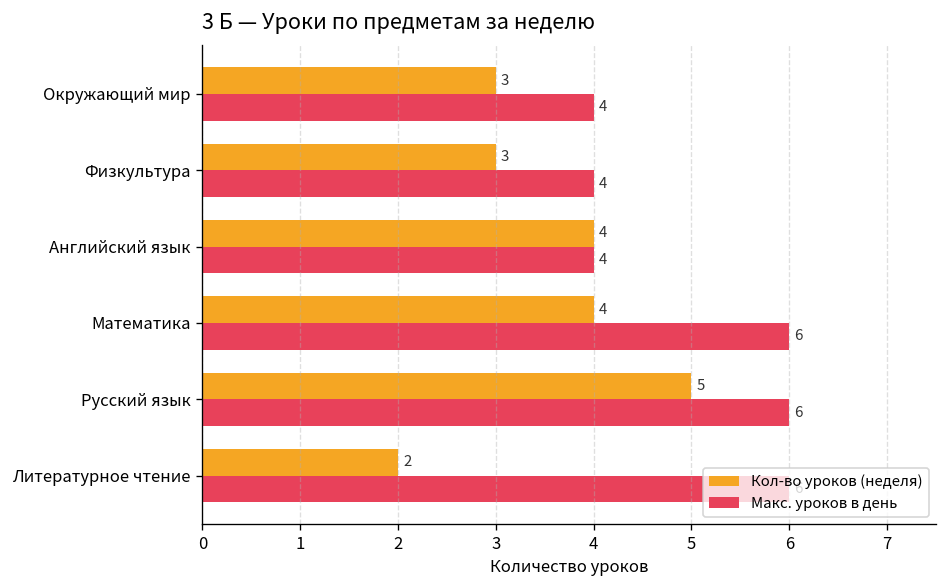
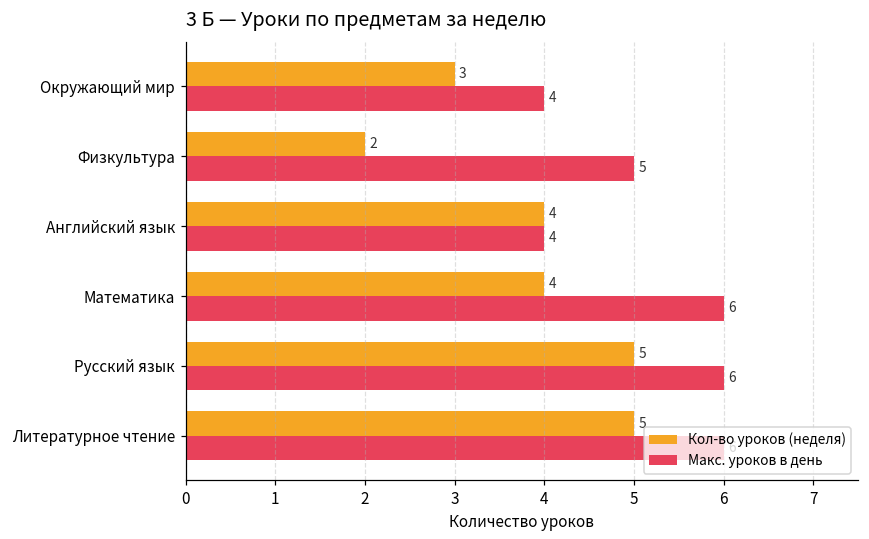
Кол-во уроков (неделя), Физкультура: 3 -> 2
Макс. уроков в день, Физкультура: 4 -> 5
Кол-во уроков (неделя), Литературное чтение: 2 -> 5
